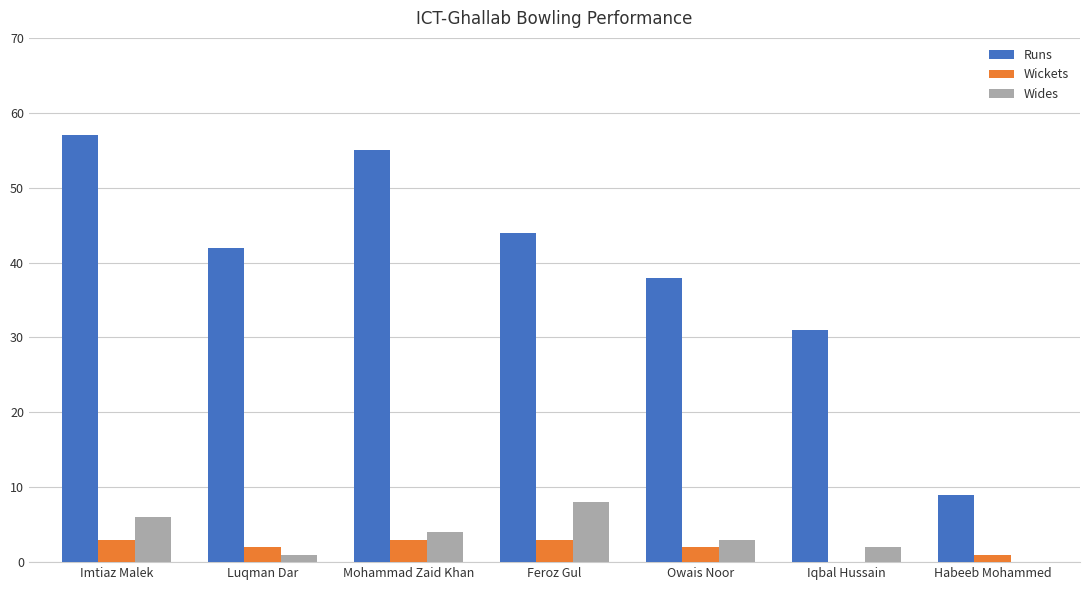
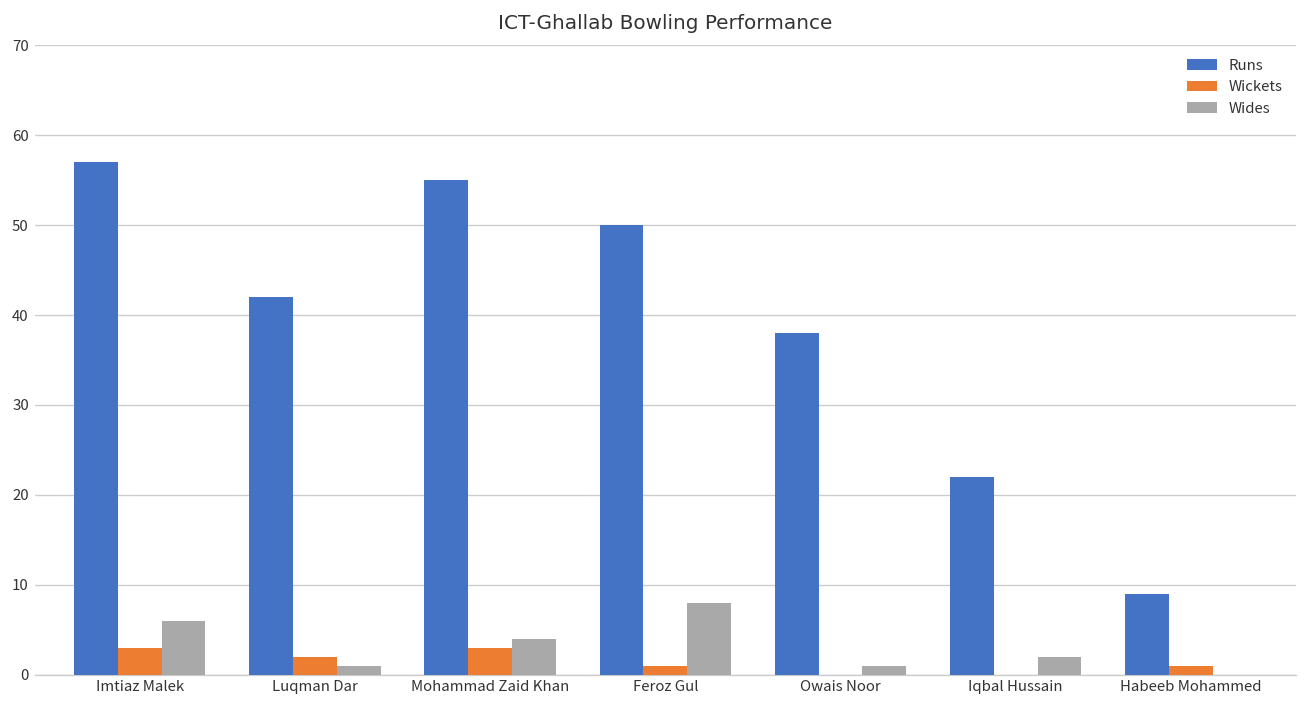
Runs, Feroz Gul: 44 -> 50
Wickets, Feroz Gul: 3 -> 1
Wickets, Owais Noor: 2 -> 0
Wides, Owais Noor: 3 -> 1
Runs, Iqbal Hussain: 31 -> 22
